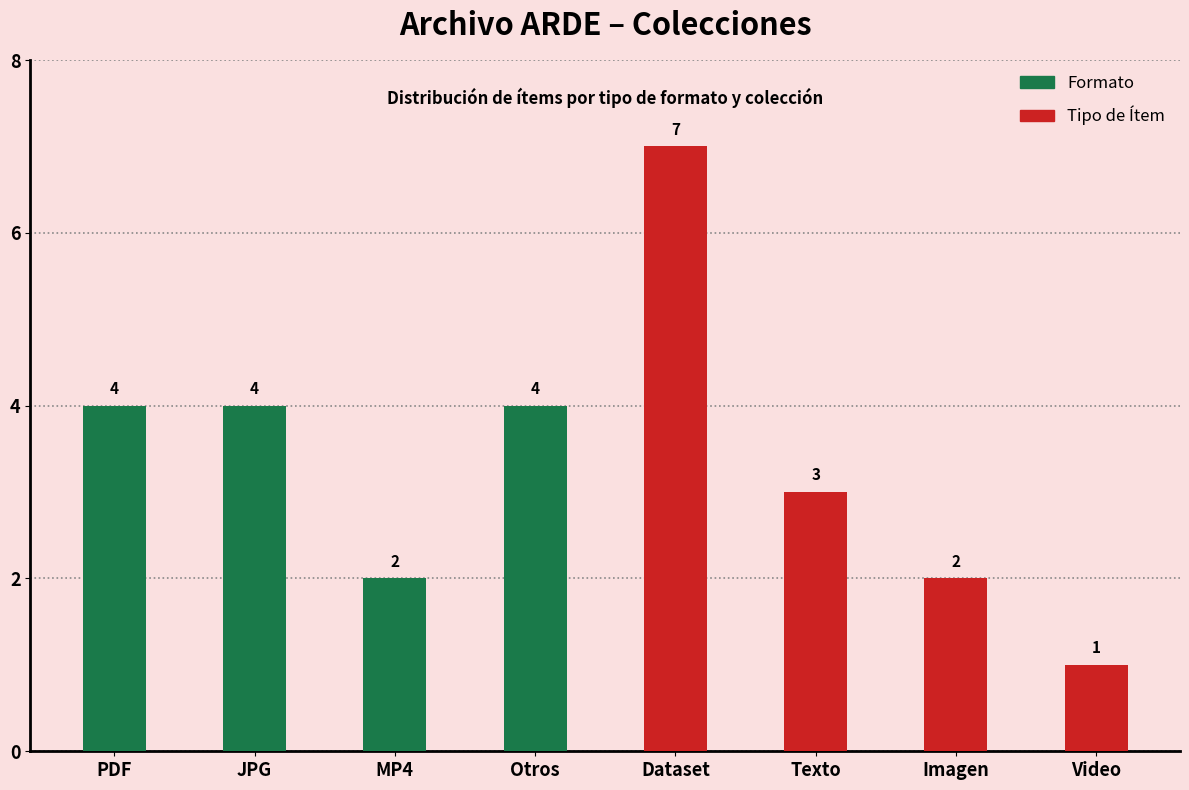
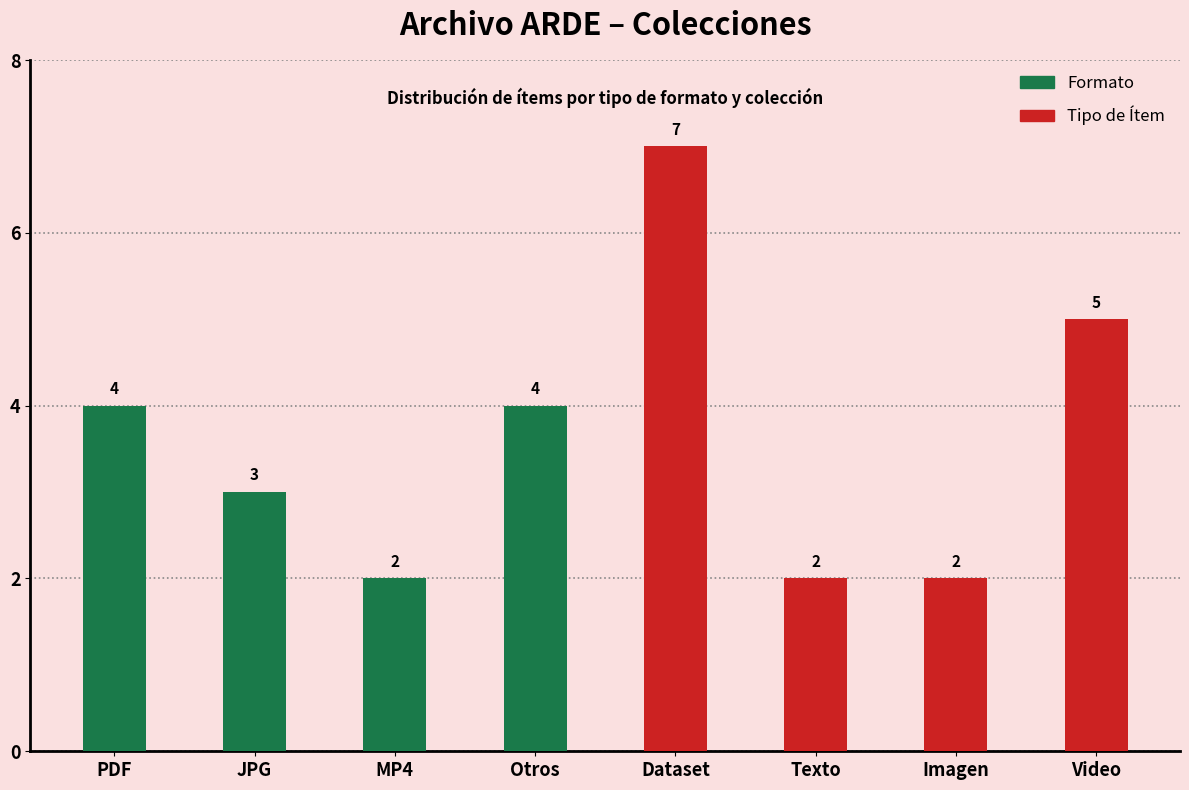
Formato, JPG: 4 -> 3
Tipo de Ítem, Texto: 3 -> 2
Tipo de Ítem, Video: 1 -> 5
